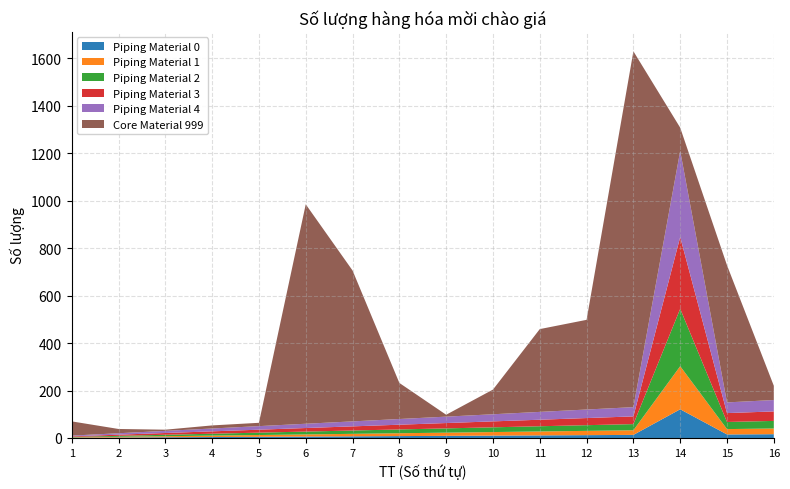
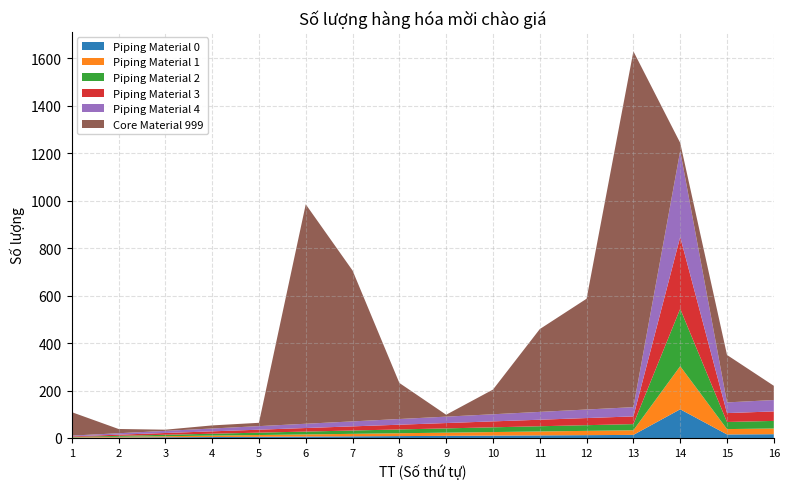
Core Material 999, 1: 60 -> 100
Core Material 999, 12: 380 -> 470
Core Material 999, 14: 100 -> 30
Core Material 999, 15: 580 -> 200
